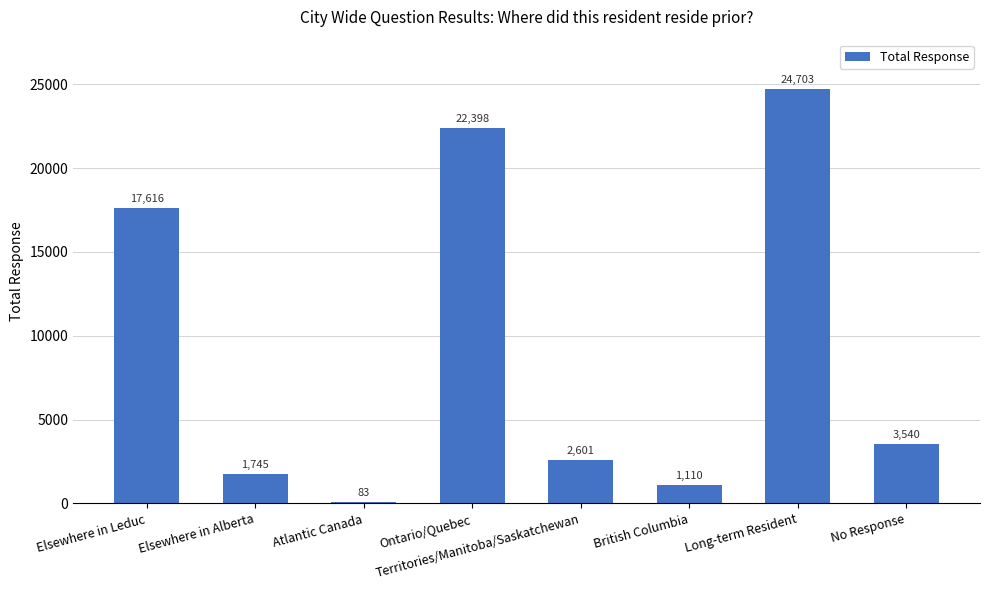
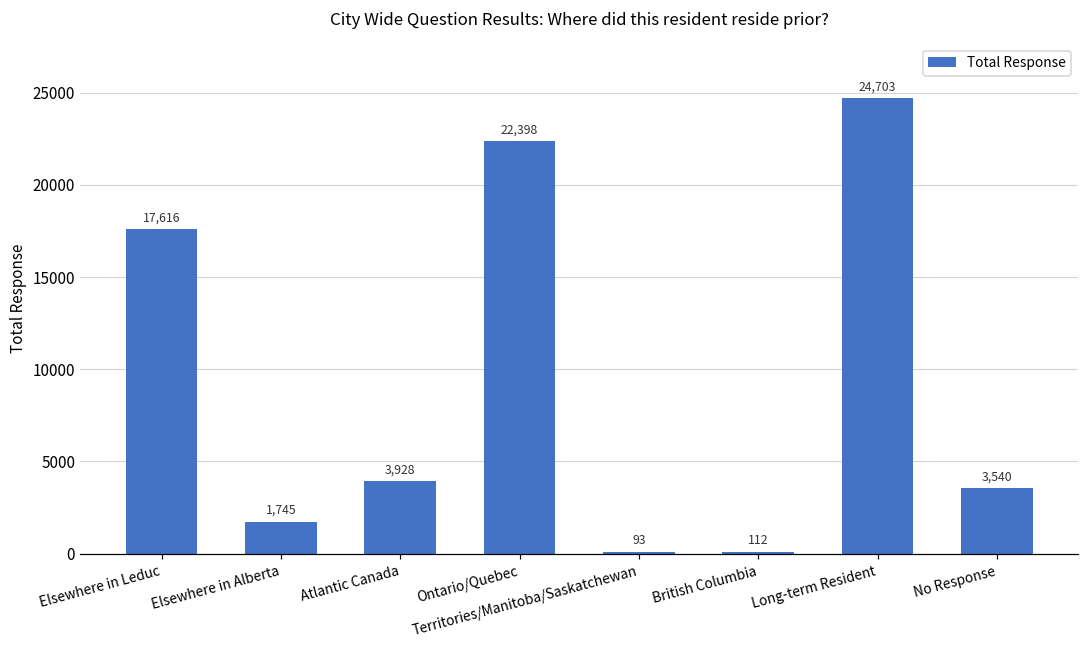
Atlantic Canada: 83 -> 3,928
Territories/Manitoba/Saskatchewan: 2,601 -> 93
British Columbia: 1,110 -> 112
